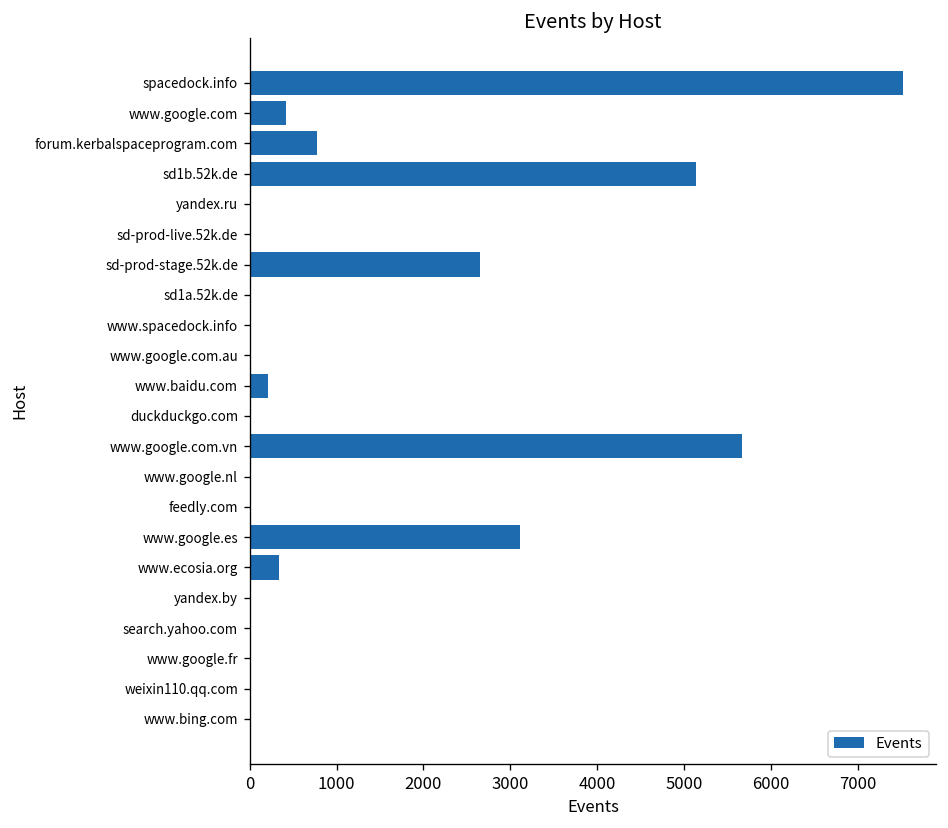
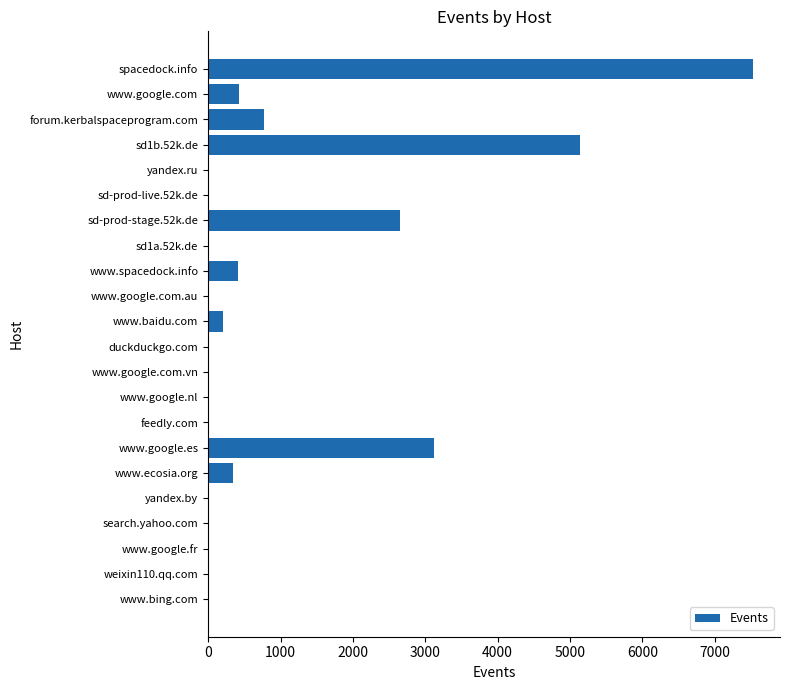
www.spacedock.info: 0 -> 400
www.google.com.vn: 5700 -> 0
